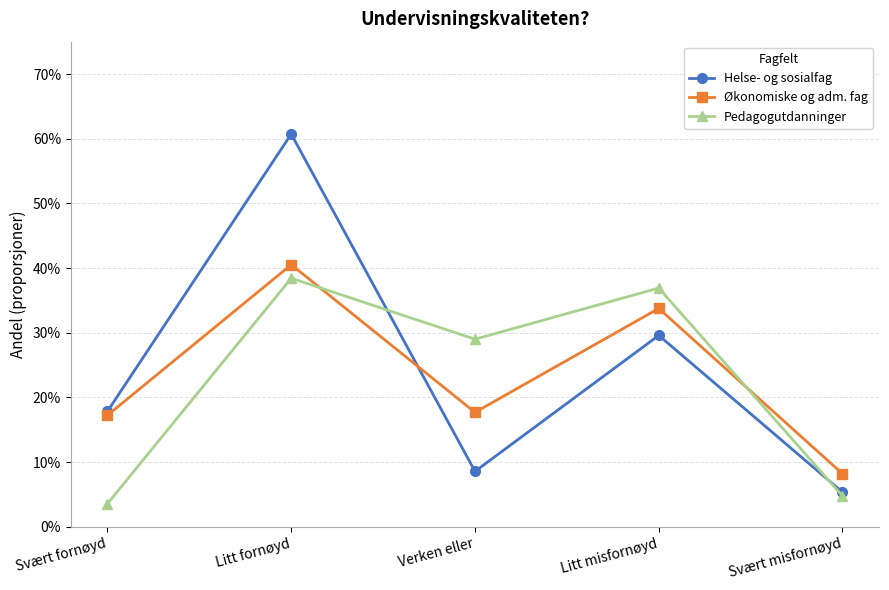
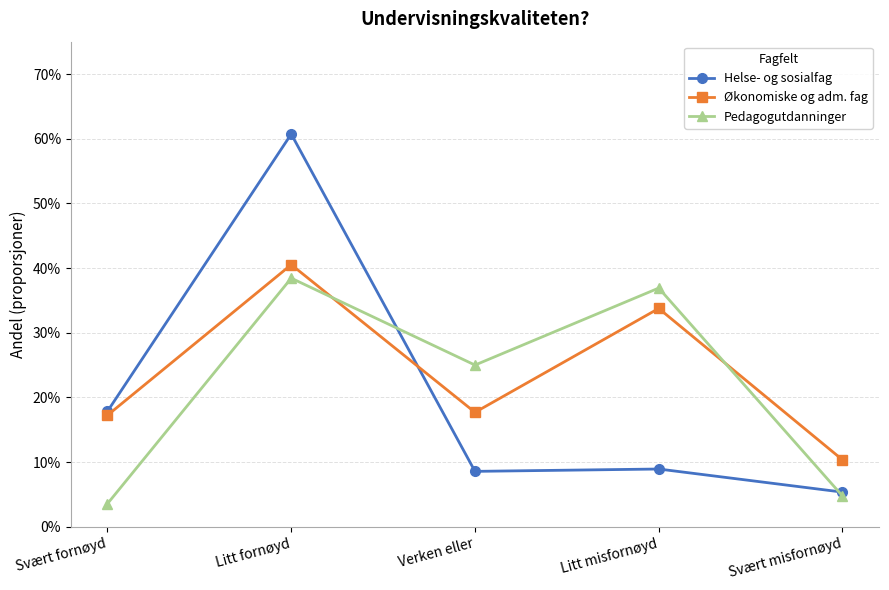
Pedagogutdanninger, Verken eller: 29% -> 25%
Helse- og sosialfag, Litt misfornøyd: 30% -> 9%
Økonomiske og adm. fag, Svært misfornøyd: 8% -> 10%
